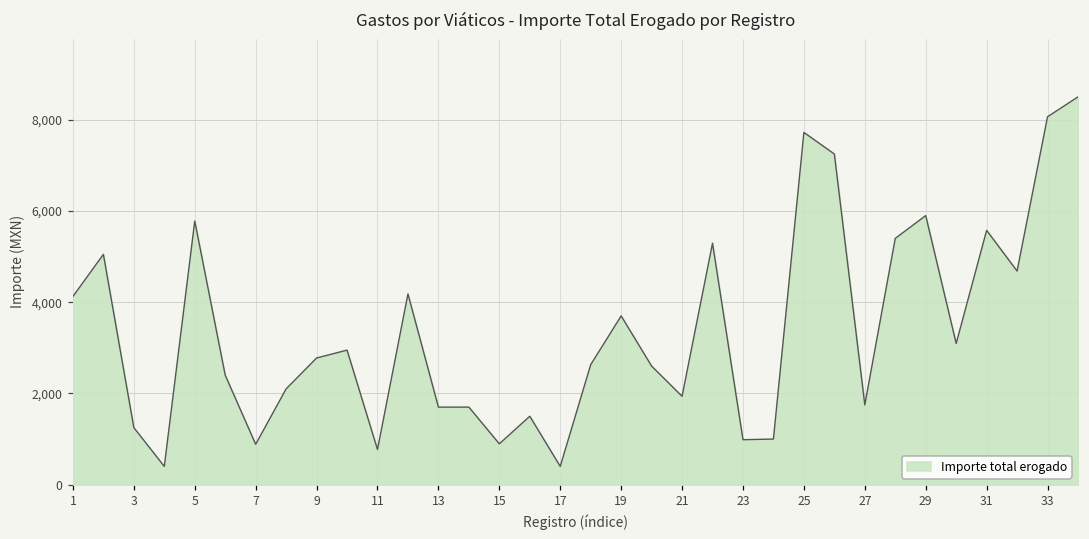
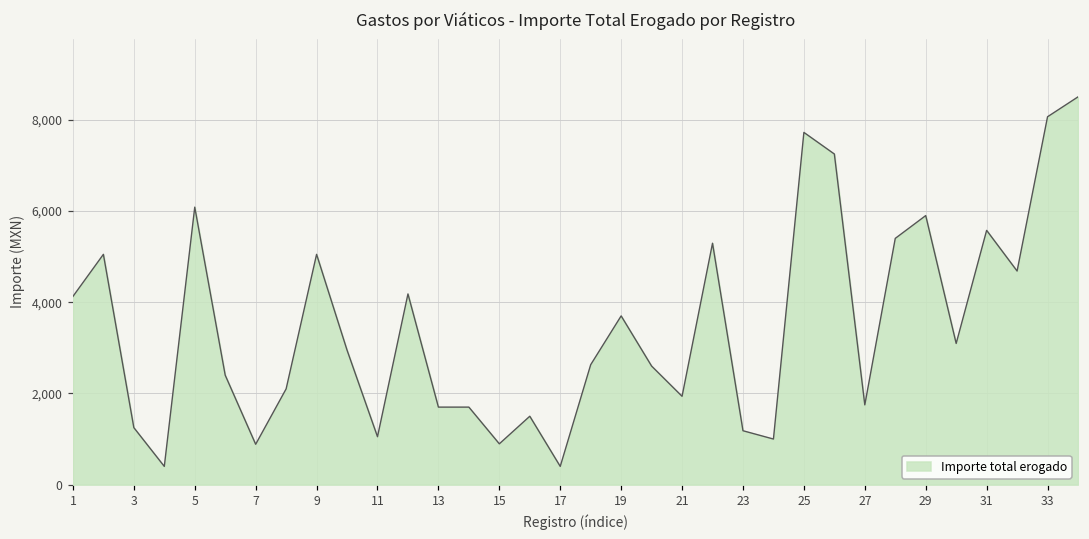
5: 5,800 -> 6,100
9: 2,800 -> 5,100
11: 800 -> 1,100
23: 1,000 -> 1,200
